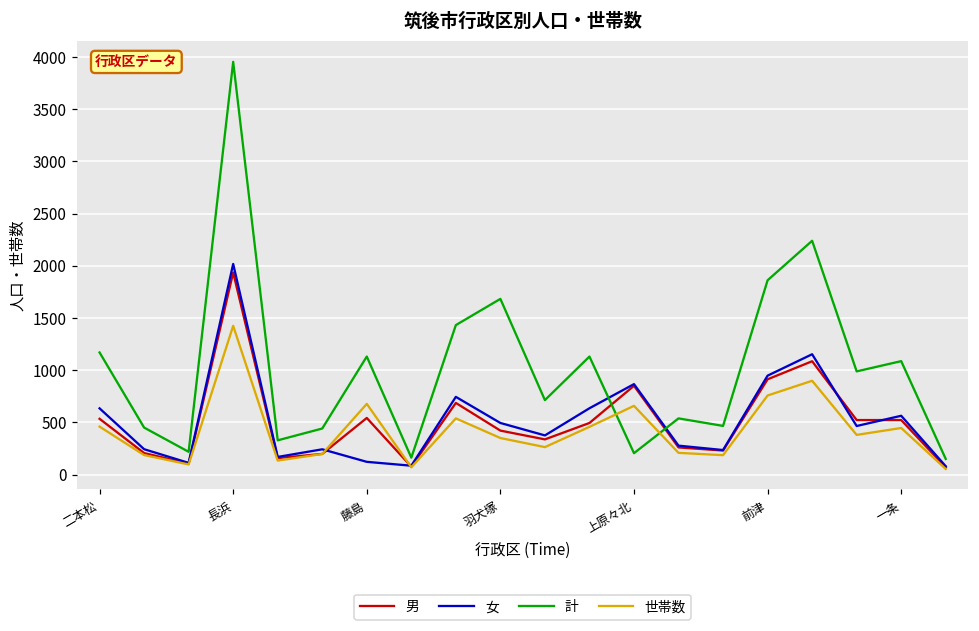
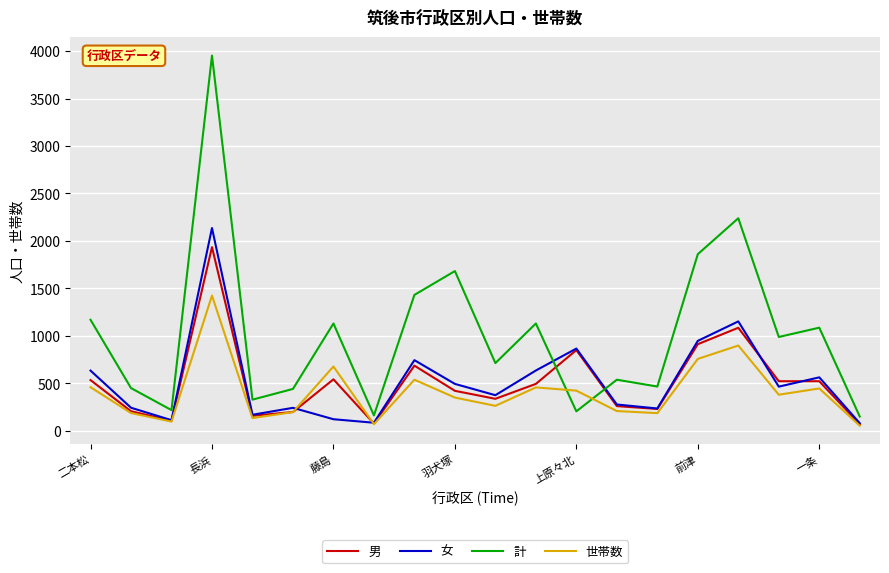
女, 長浜: 2000 -> 2100
世帯数, 上原々北: 700 -> 400
